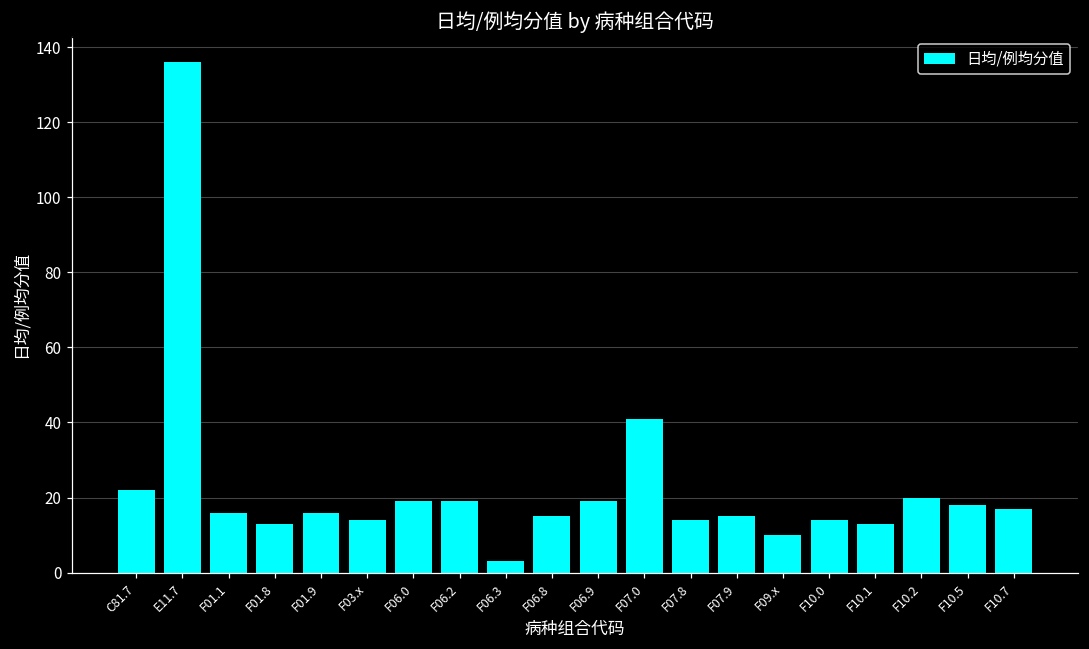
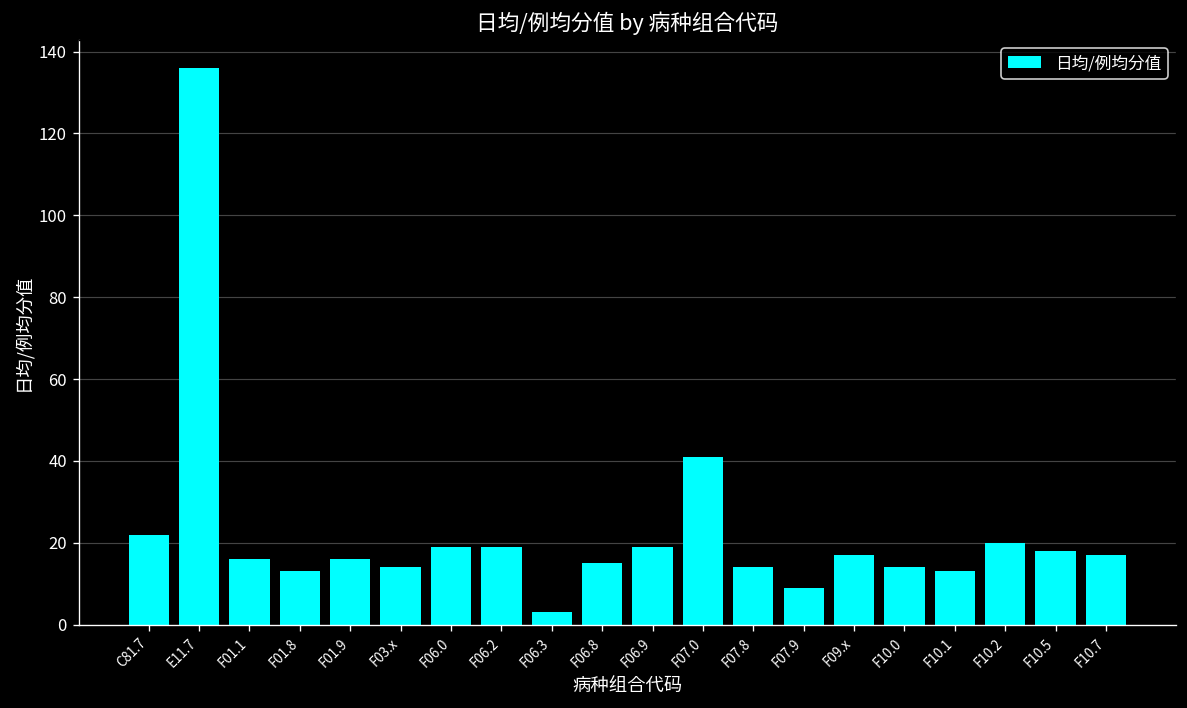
F07.9: 15 -> 9
F09.x: 10 -> 17
